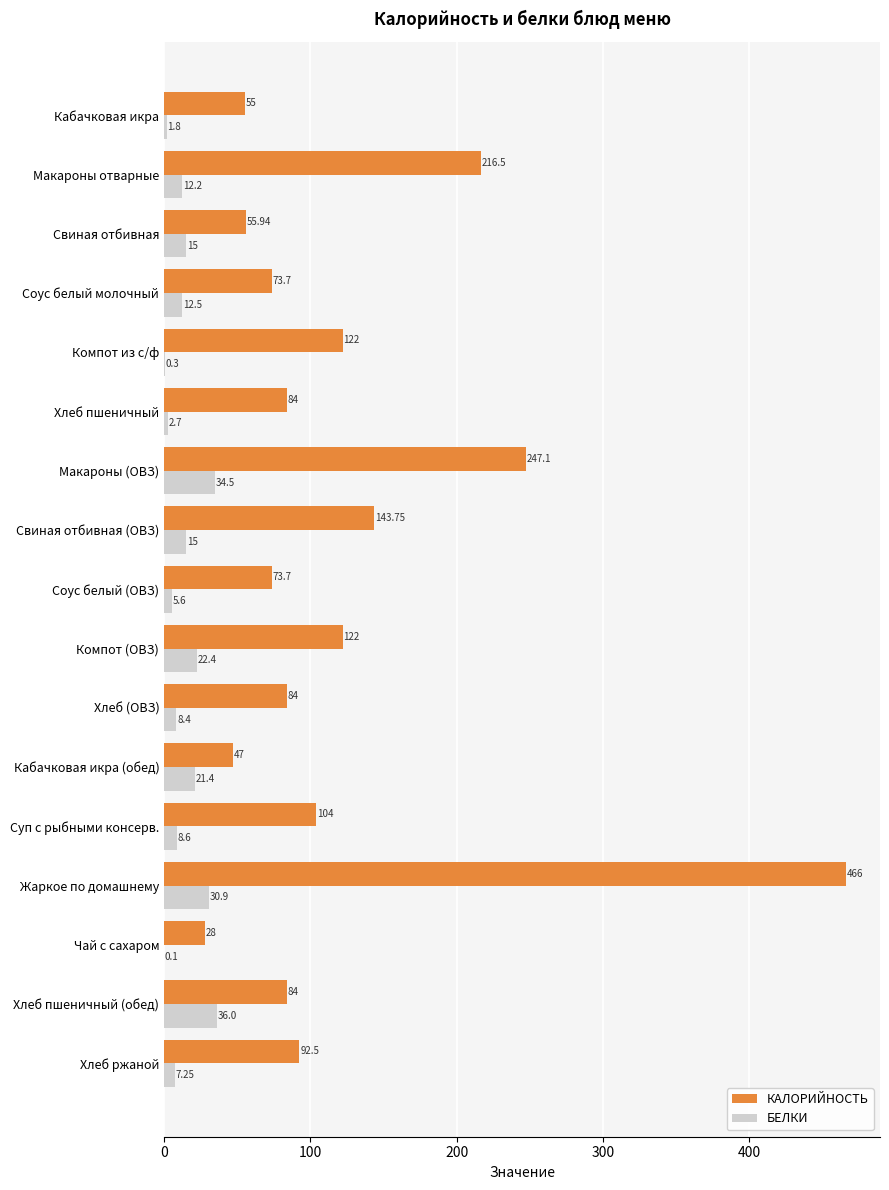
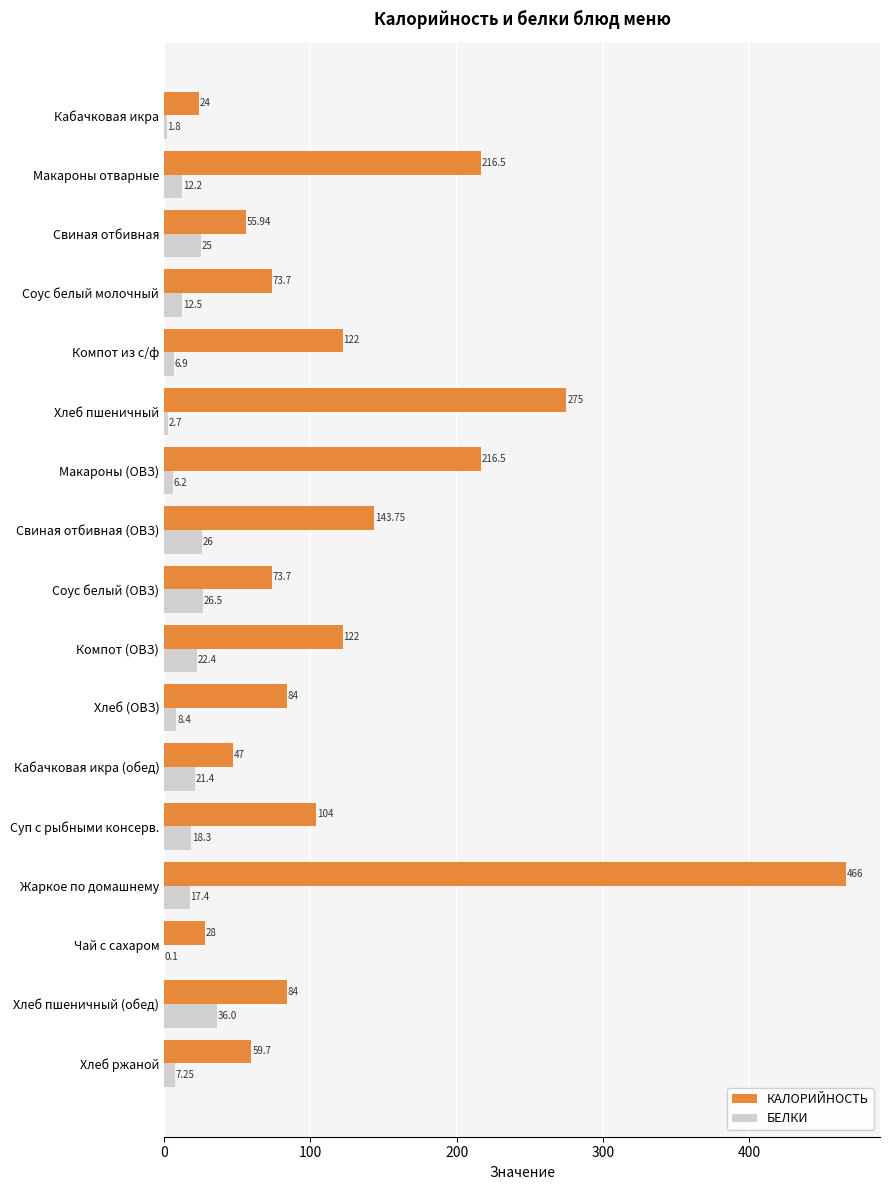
КАЛОРИЙНОСТЬ, Кабачковая икра: 55 -> 24
БЕЛКИ, Свиная отбивная: 15 -> 25
БЕЛКИ, Компот из с/ф: 0.3 -> 6.9
КАЛОРИЙНОСТЬ, Хлеб пшеничный: 84 -> 275
КАЛОРИЙНОСТЬ, Макароны (ОВЗ): 247.1 -> 216.5
БЕЛКИ, Макароны (ОВЗ): 34.5 -> 6.2
БЕЛКИ, Свиная отбивная (ОВЗ): 15 -> 26
БЕЛКИ, Соус белый (ОВЗ): 5.6 -> 26.5
БЕЛКИ, Суп с рыбными консерв.: 8.6 -> 18.3
БЕЛКИ, Жаркое по домашнему: 30.9 -> 17.4
КАЛОРИЙНОСТЬ, Хлеб ржаной: 92.5 -> 59.7
